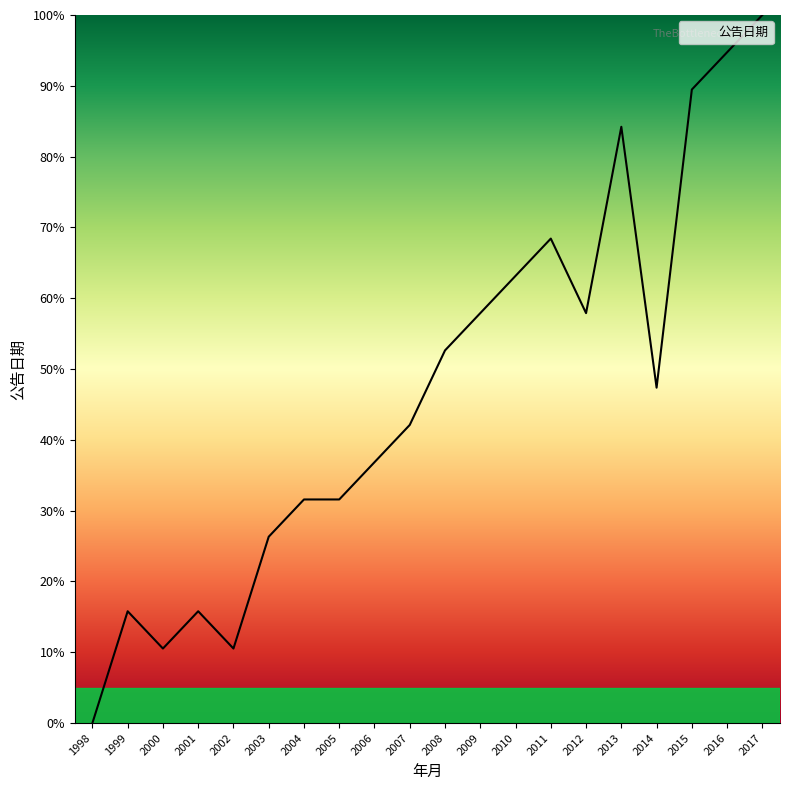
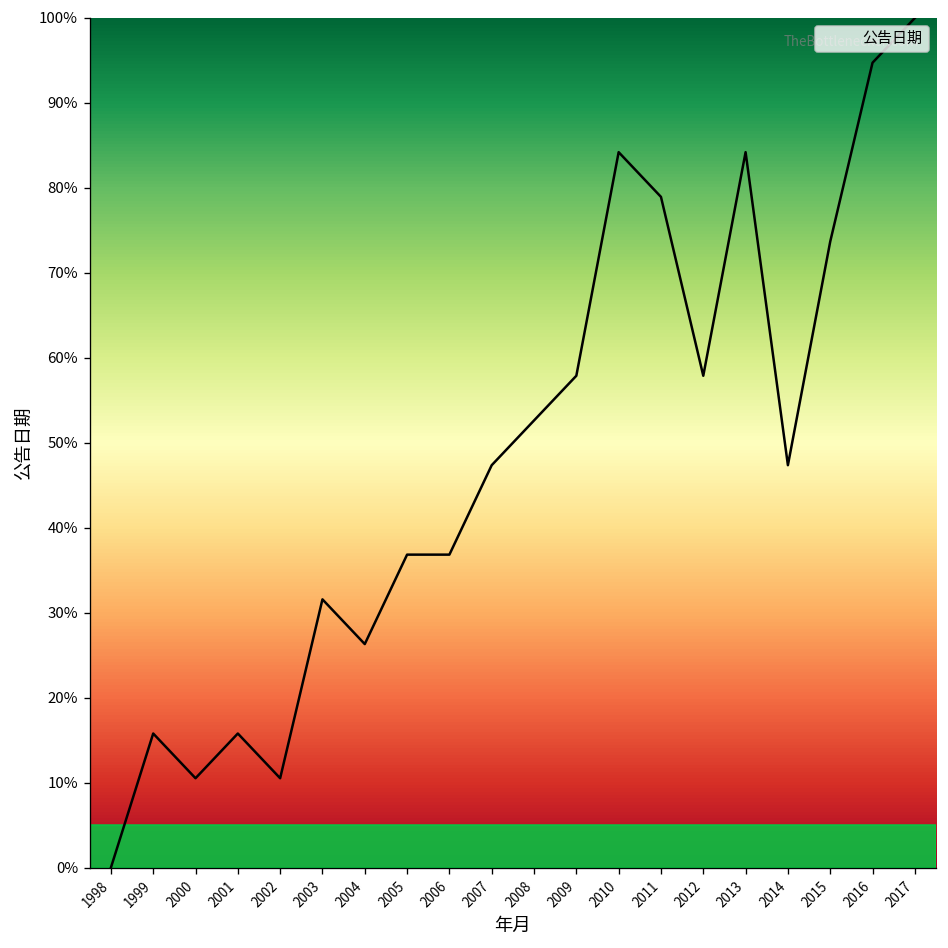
2003: 26% -> 32%
2004: 32% -> 26%
2005: 32% -> 37%
2007: 42% -> 47%
2010: 63% -> 84%
2011: 68% -> 79%
2015: 89% -> 74%
